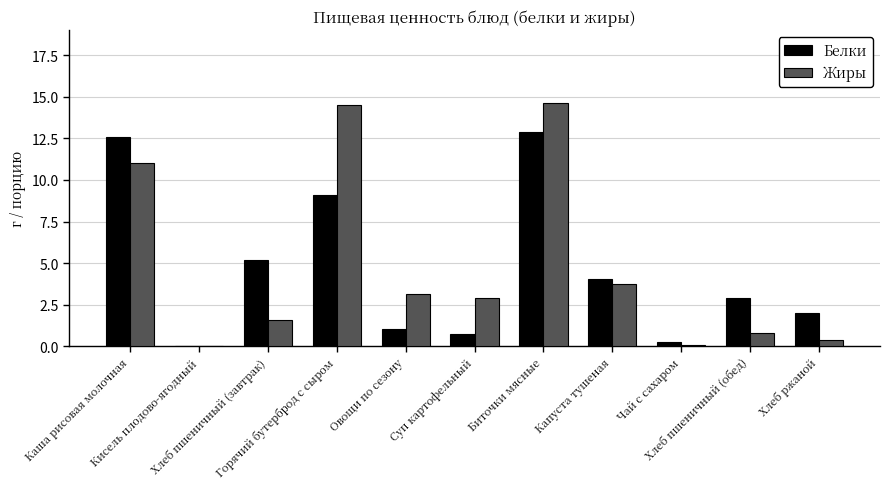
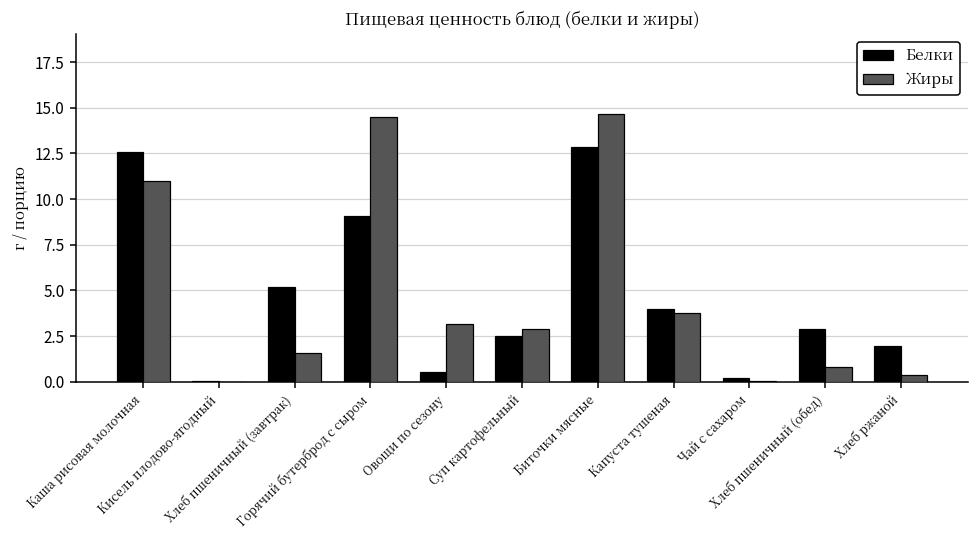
Белки, Овощи по сезону: 1.1 -> 0.5
Белки, Суп картофельный: 0.7 -> 2.5
